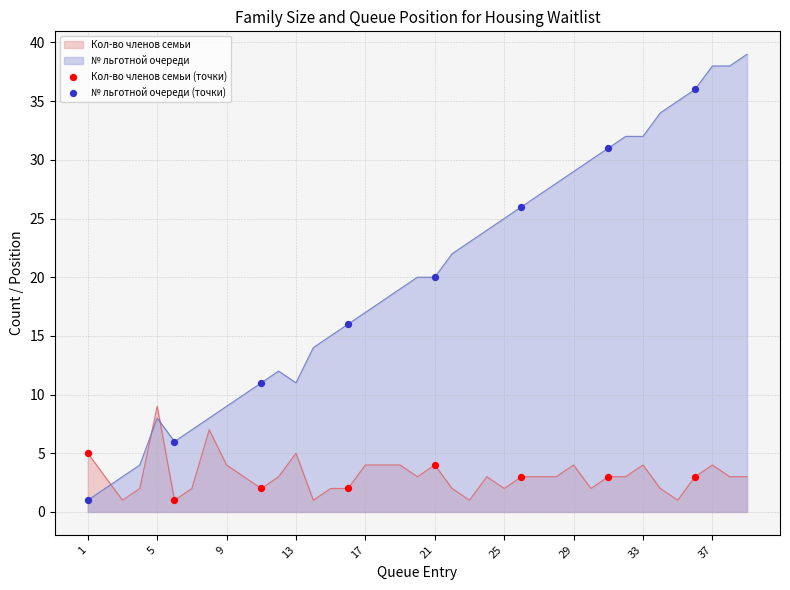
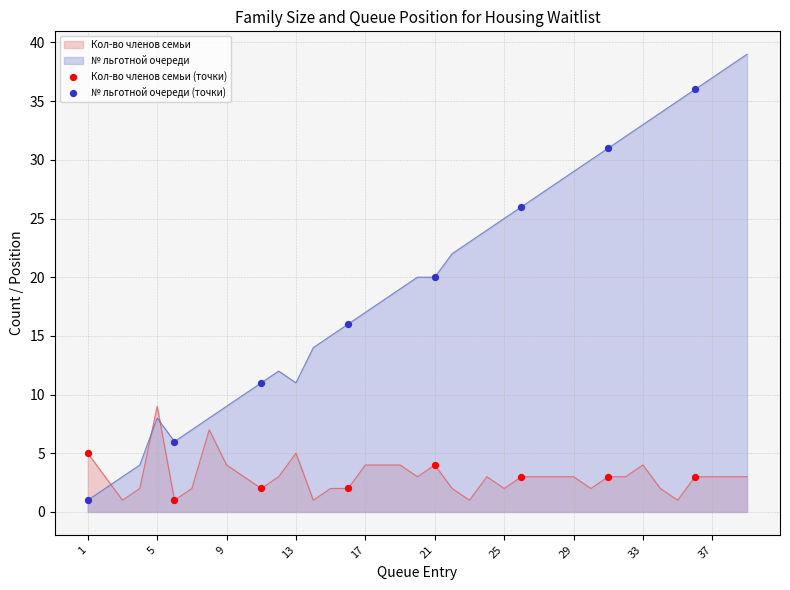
Кол-во членов семьи, 29: 4 -> 3
№ льготной очереди, 33: 32 -> 33
Кол-во членов семьи, 37: 4 -> 3
№ льготной очереди, 37: 38 -> 37
